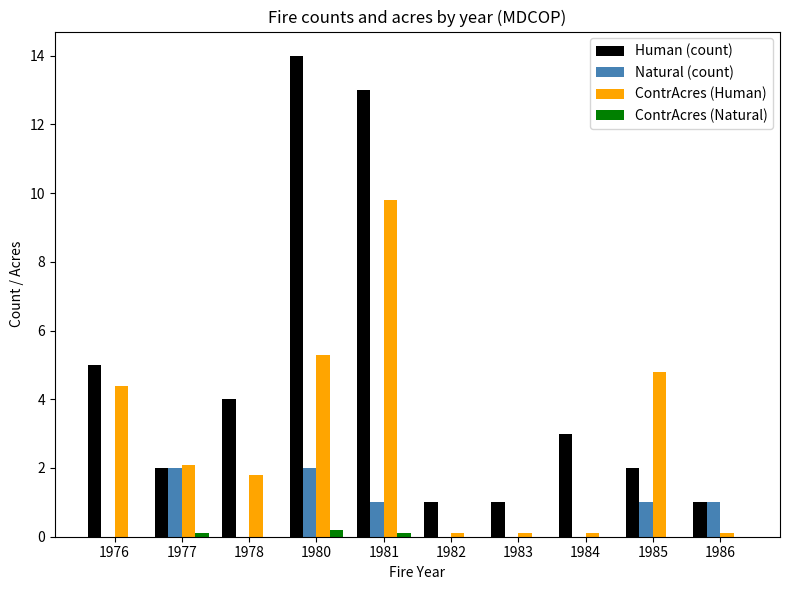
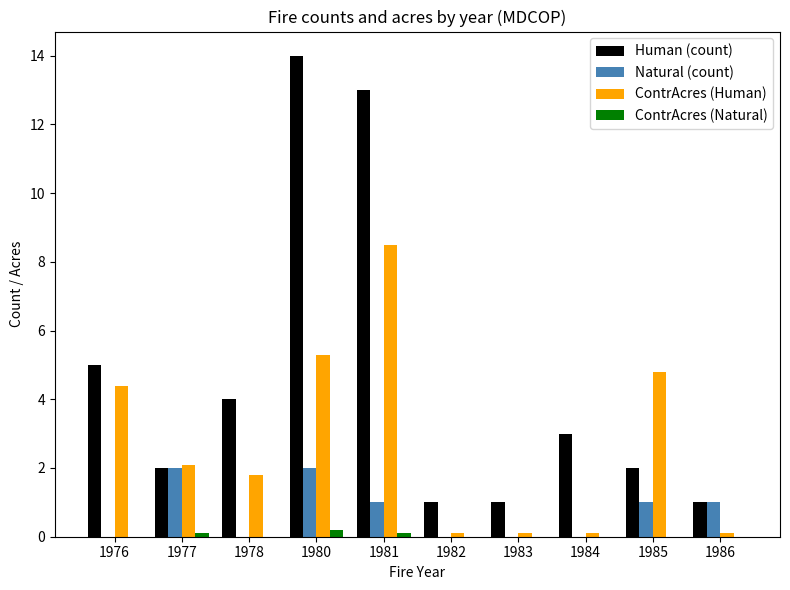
ContrAcres (Human), 1981: 9.8 -> 8.5
